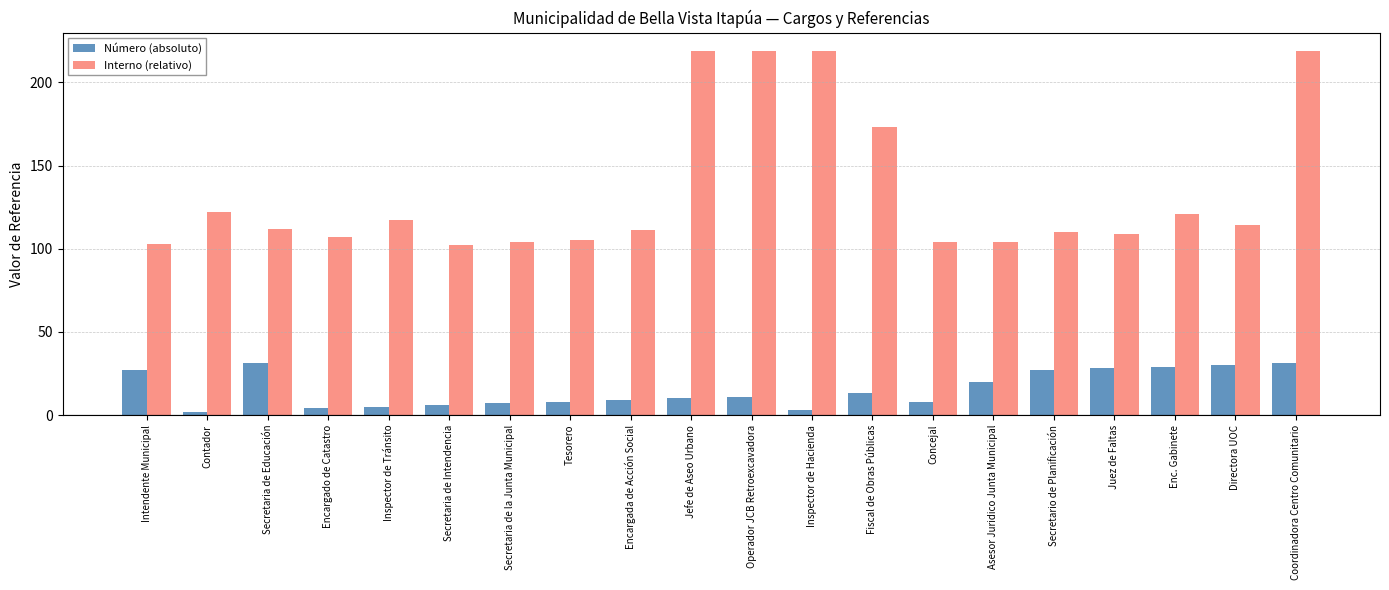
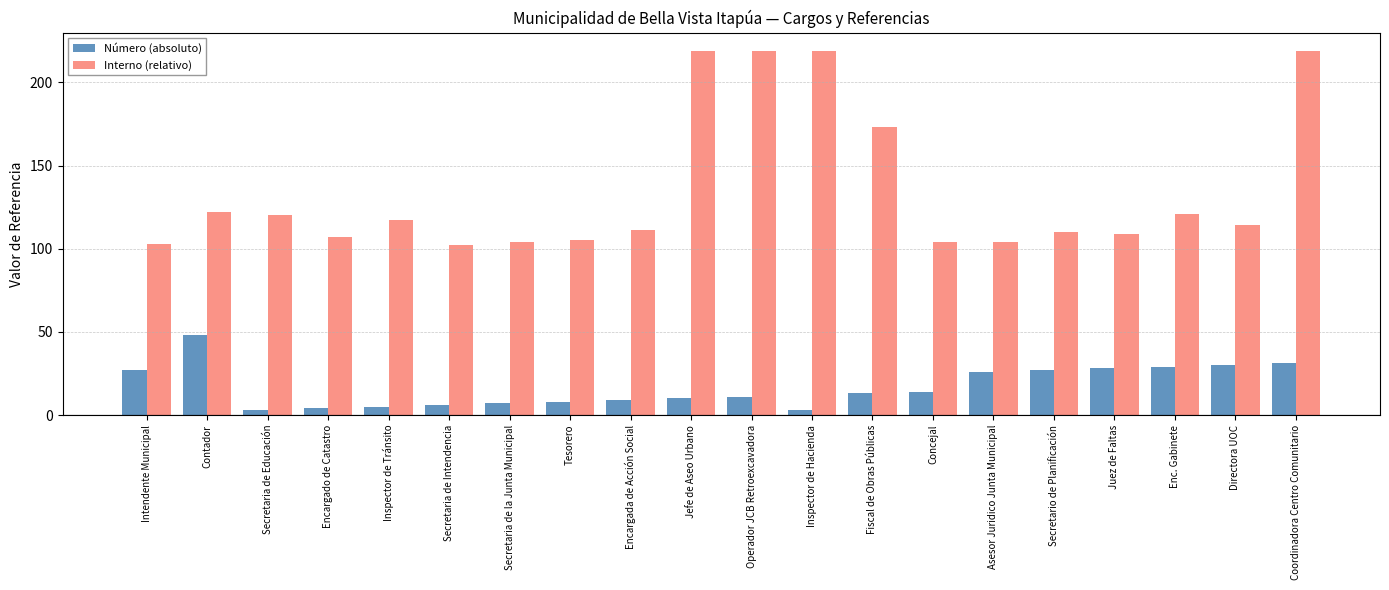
Número (absoluto), Contador: 2 -> 48
Número (absoluto), Secretaria de Educación: 31 -> 3
Interno (relativo), Secretaria de Educación: 112 -> 120
Número (absoluto), Concejal: 8 -> 14
Número (absoluto), Asesor Juridico Junta Municipal: 20 -> 26
